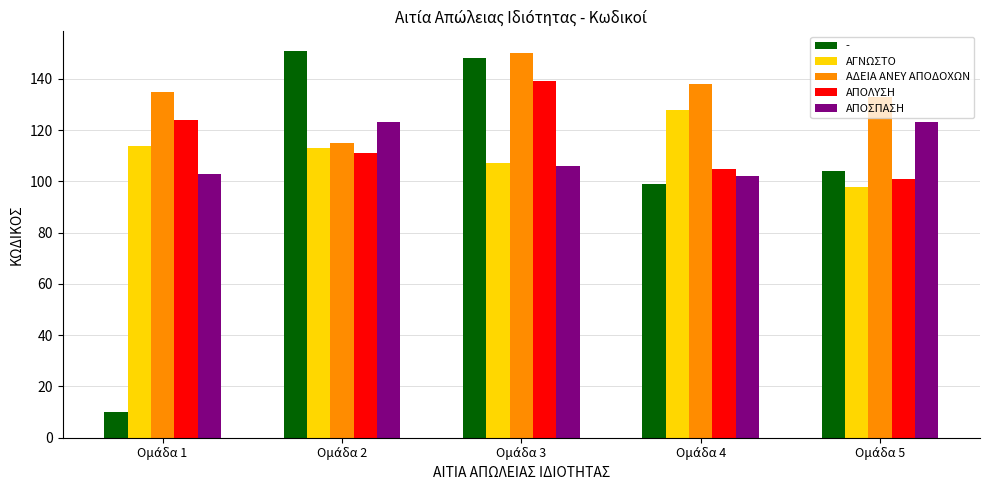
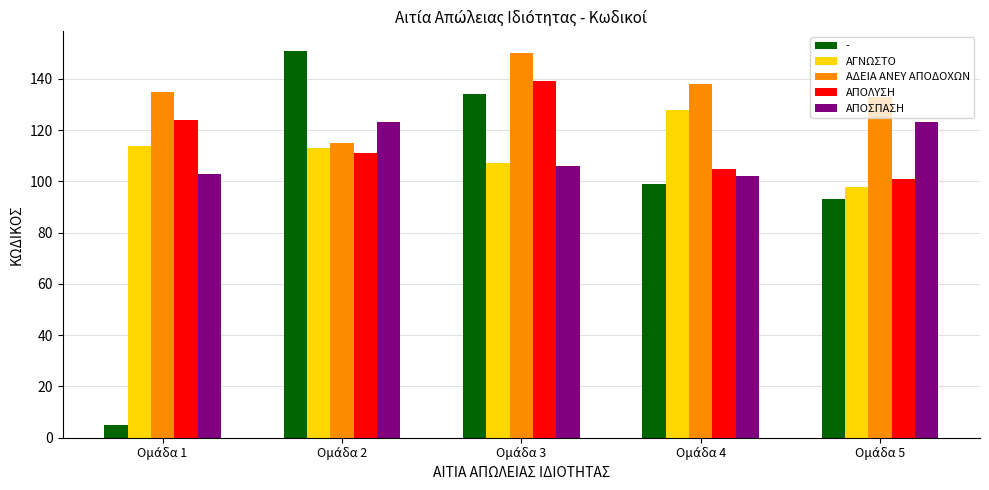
-, Ομάδα 1: 10 -> 5
-, Ομάδα 3: 148 -> 134
-, Ομάδα 5: 104 -> 93
